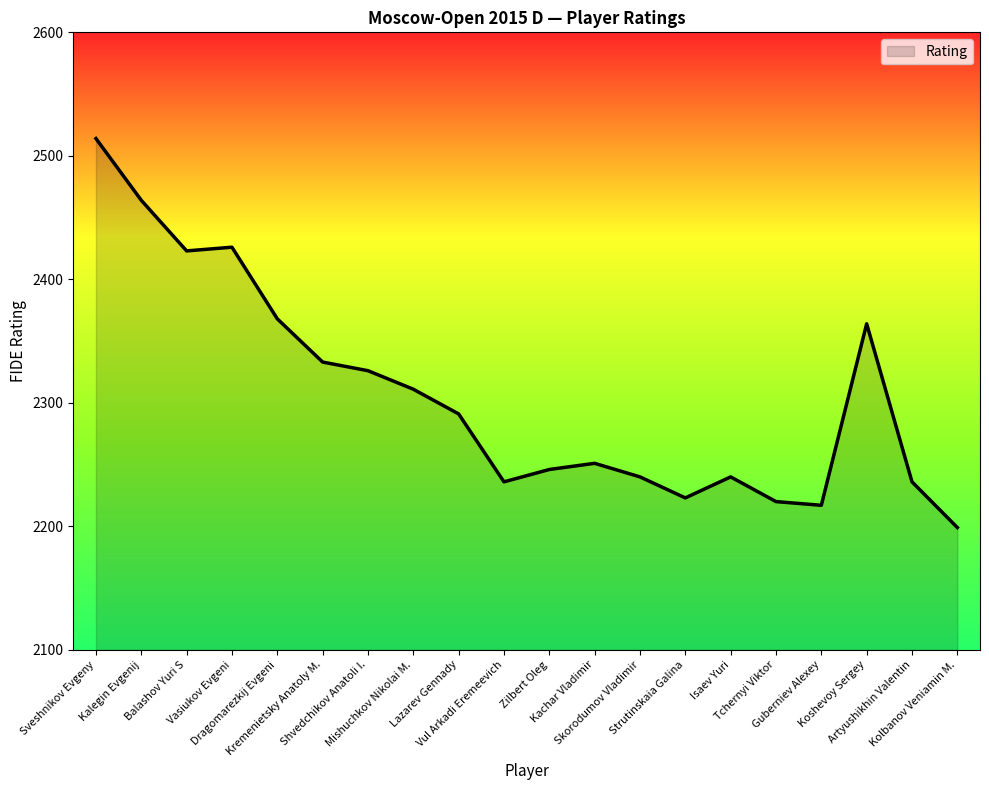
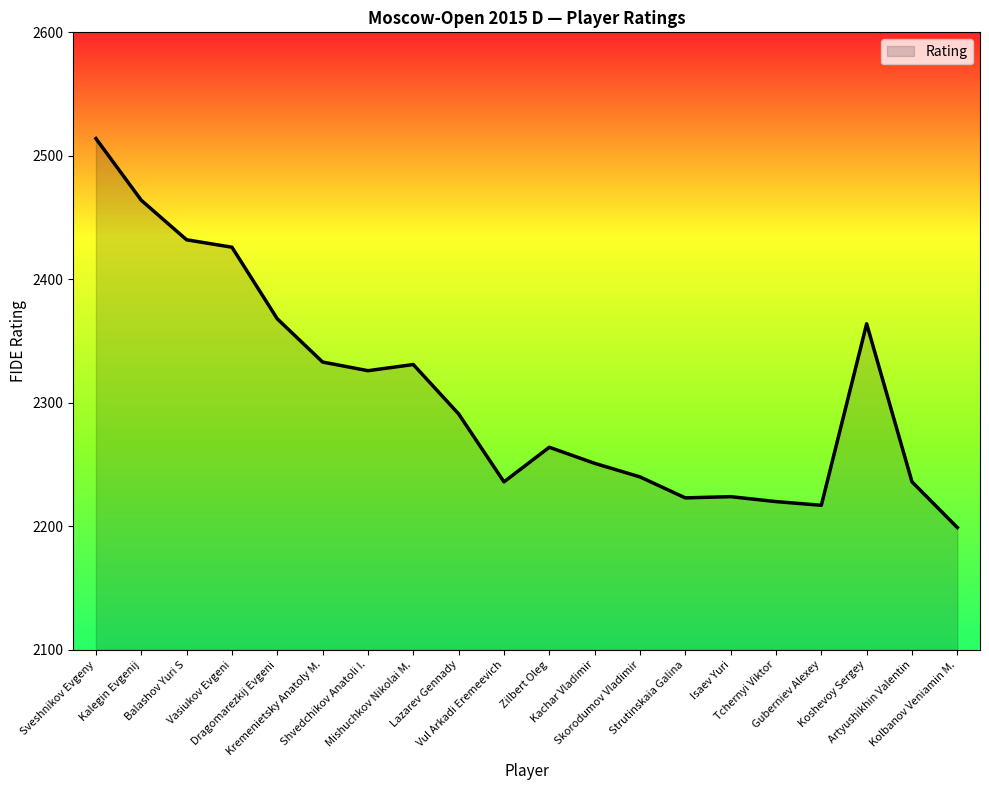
Balashov Yuri S: 2423 -> 2432
Mishuchkov Nikolai M.: 2311 -> 2331
Zilbert Oleg: 2246 -> 2264
Isaev Yuri: 2240 -> 2224
